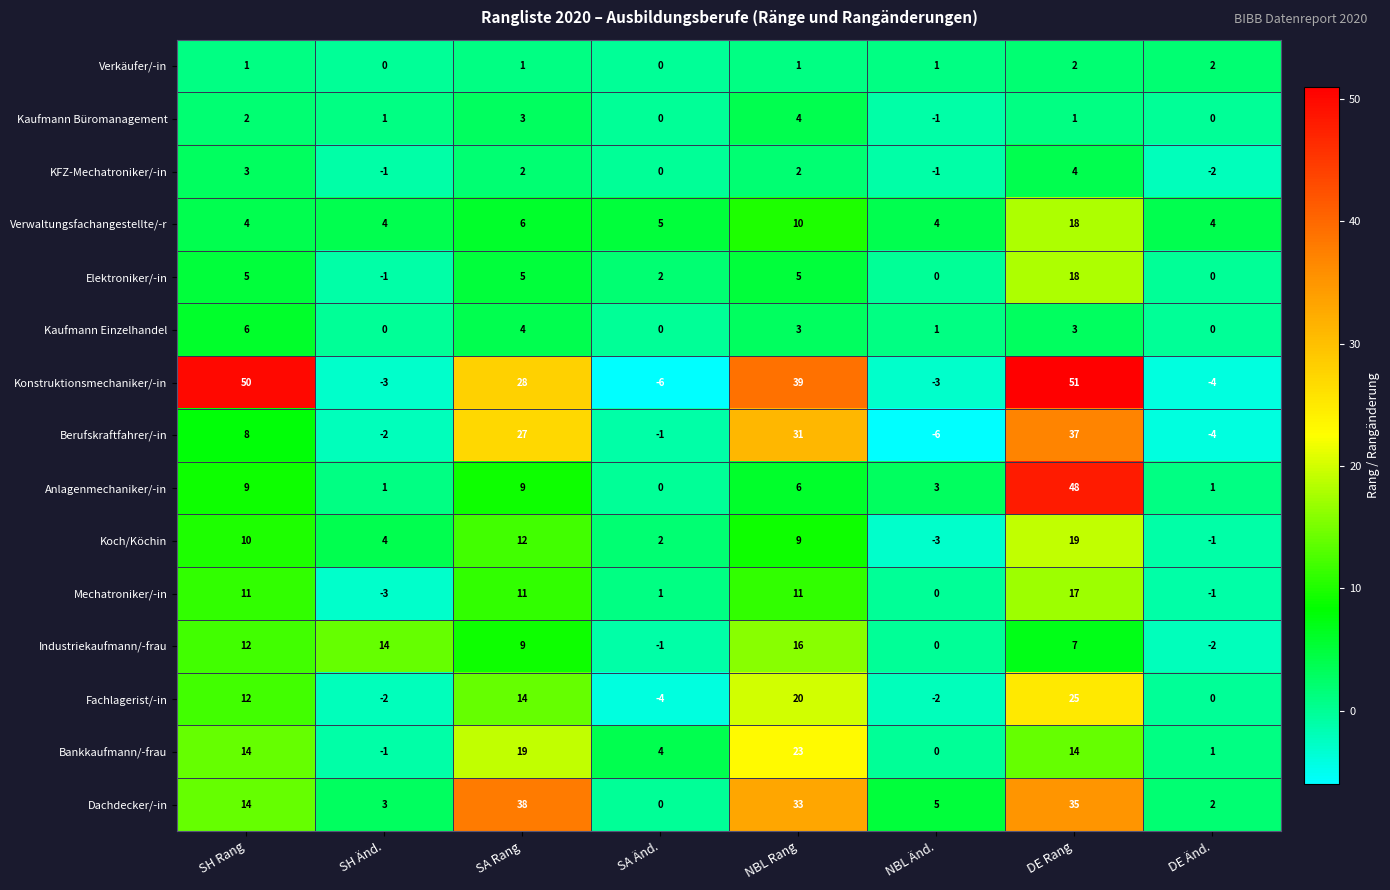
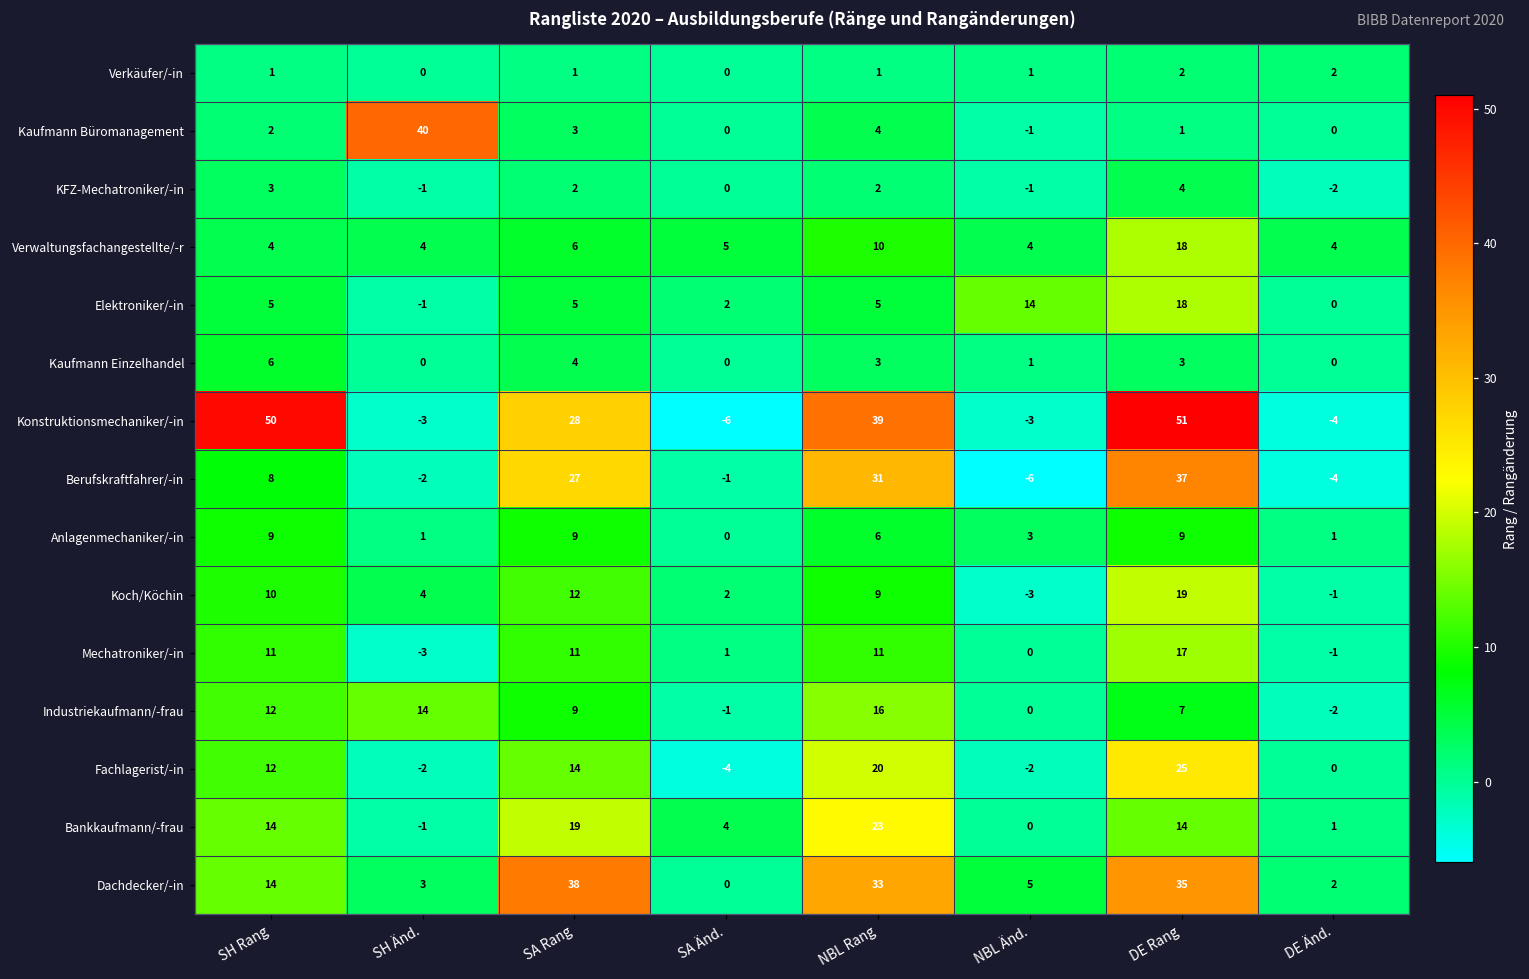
Kaufmann Büromanagement, SH Änd.: 1 -> 40
Elektroniker/-in, NBL Änd.: 0 -> 14
Anlagenmechaniker/-in, DE Rang: 48 -> 9
